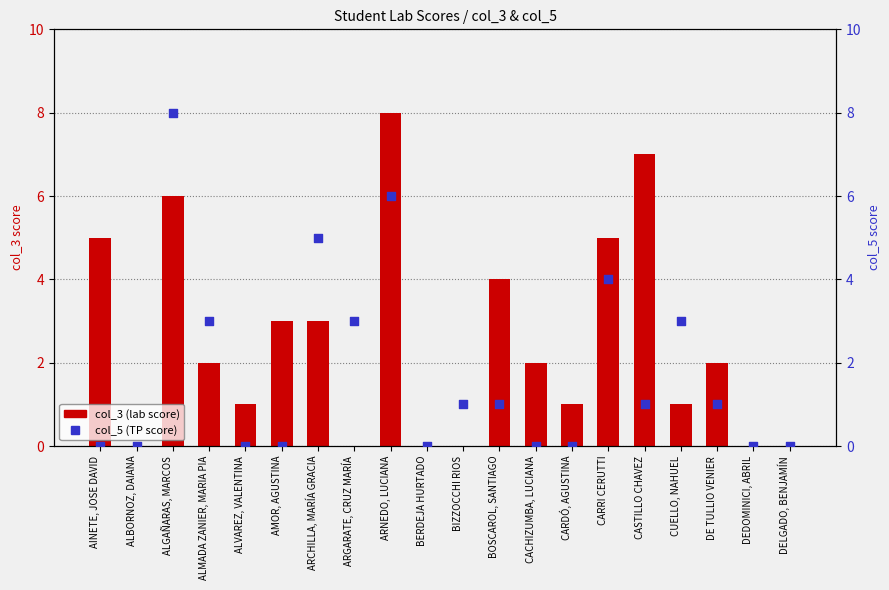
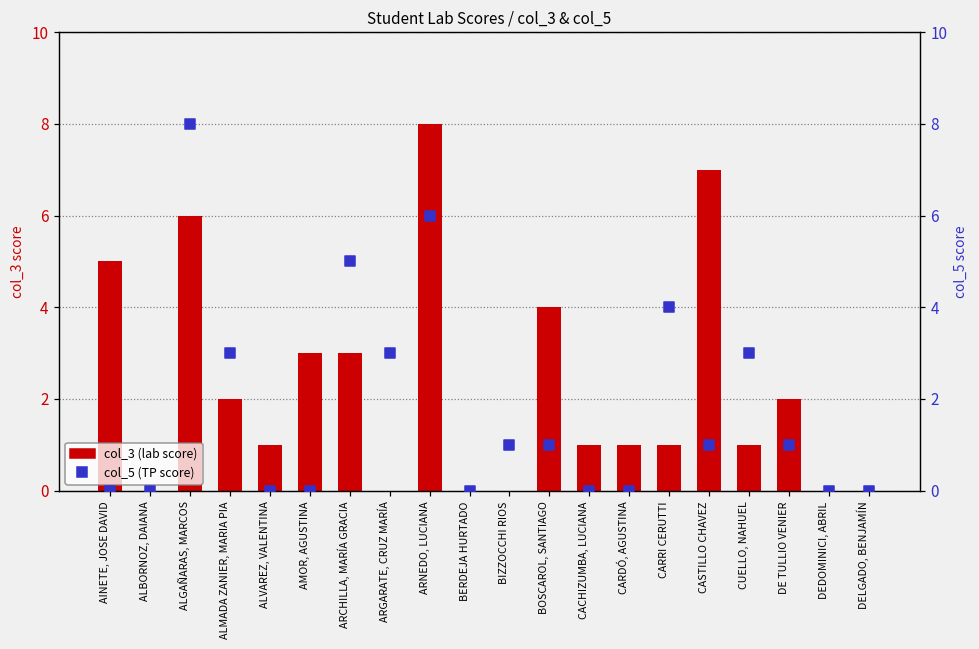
col_3 (lab score), CACHIZUMBA, LUCIANA: 2 -> 1
col_3 (lab score), CARRI CERUTTI: 5 -> 1
